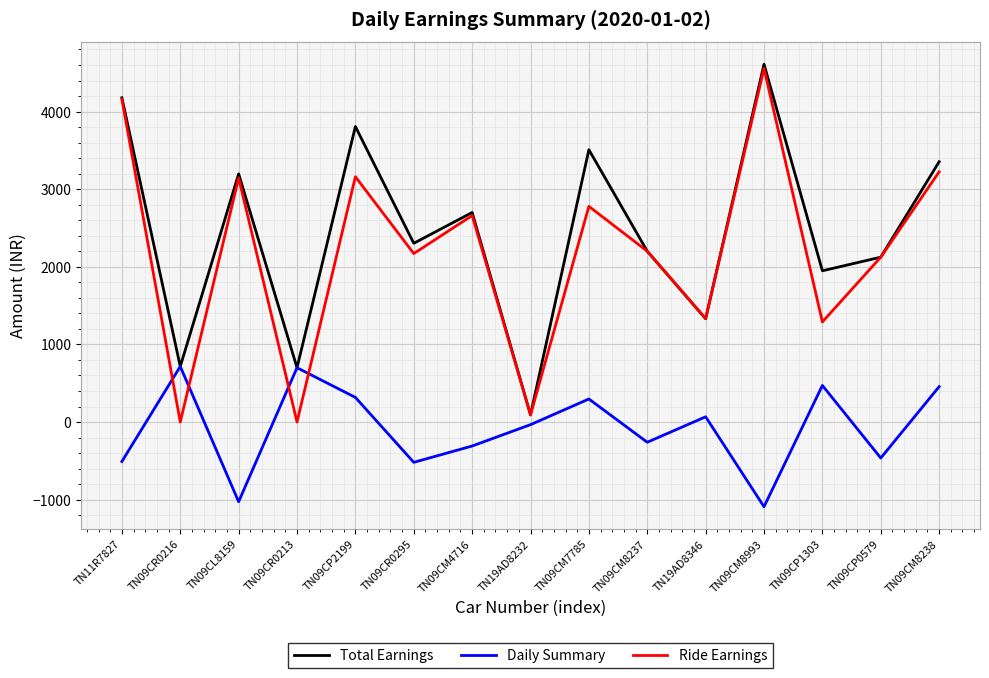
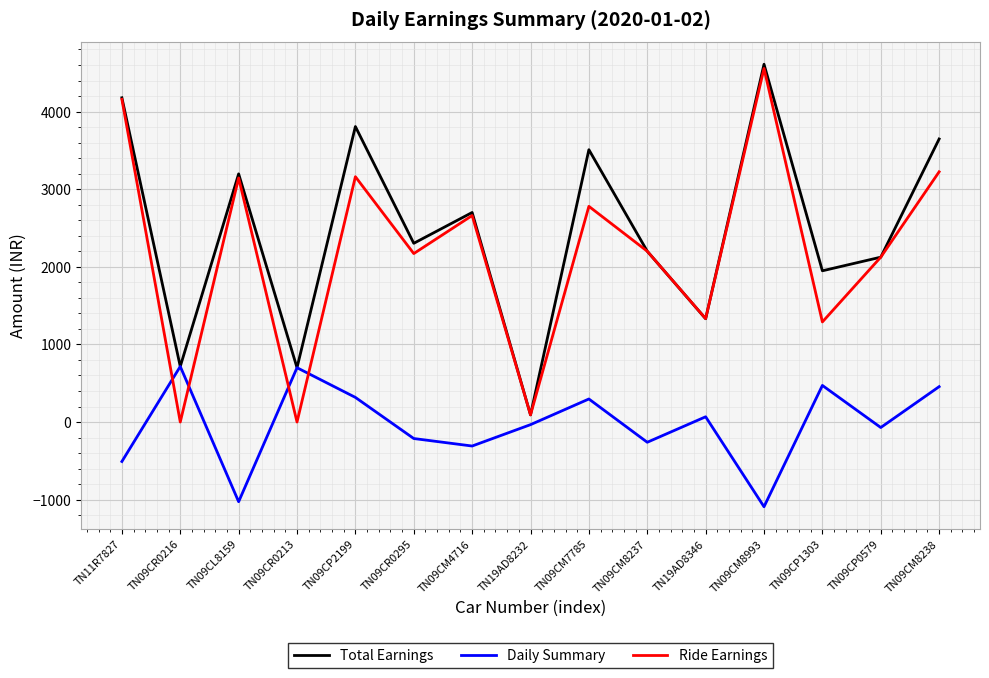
Daily Summary, TN09CR0295: -500 -> -200
Daily Summary, TN09CP0579: -500 -> -100
Total Earnings, TN09CM8238: 3400 -> 3600
